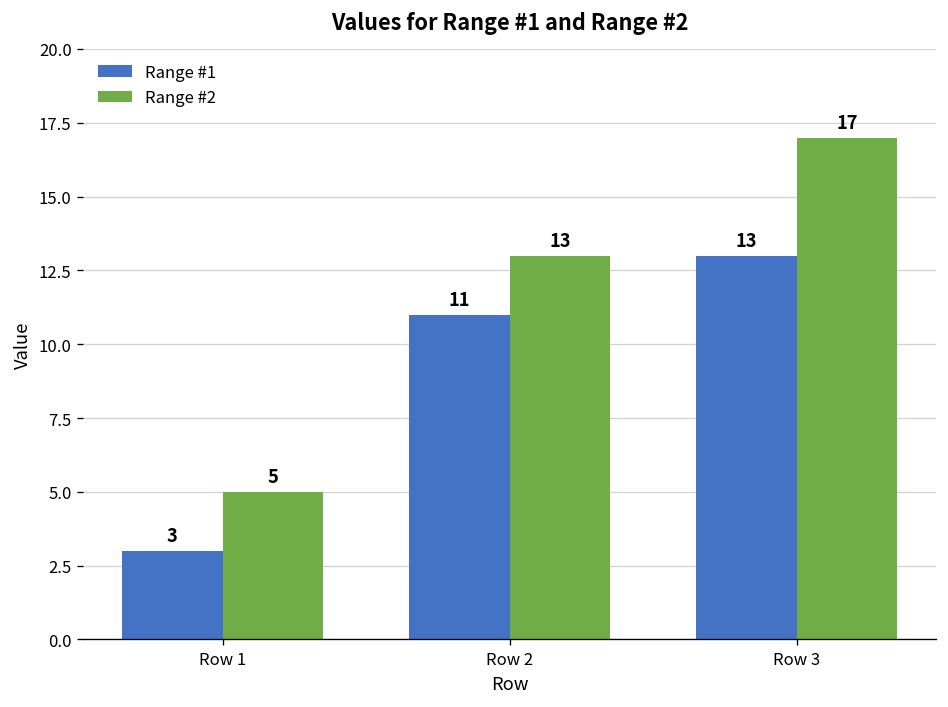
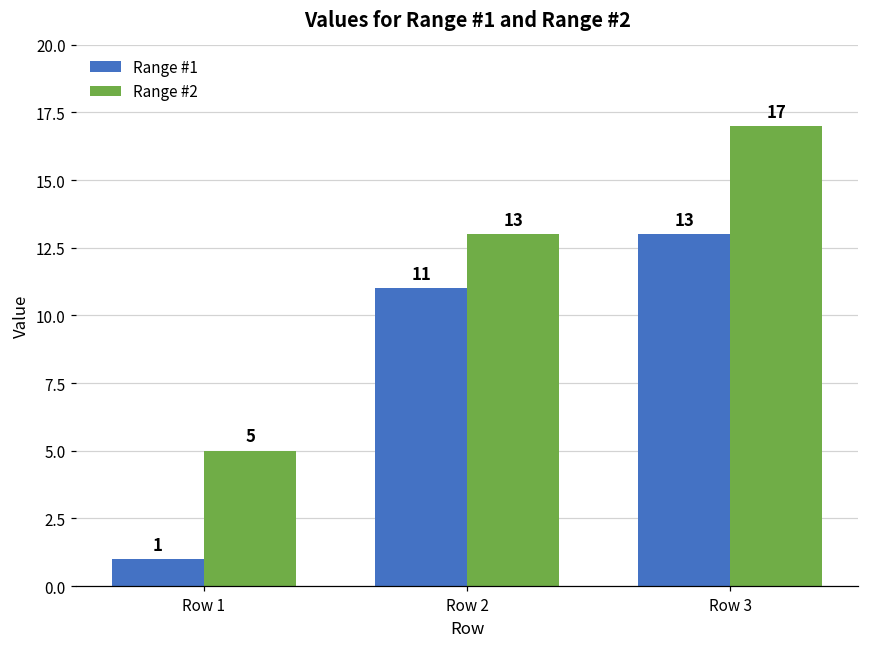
Range #1, Row 1: 3 -> 1
